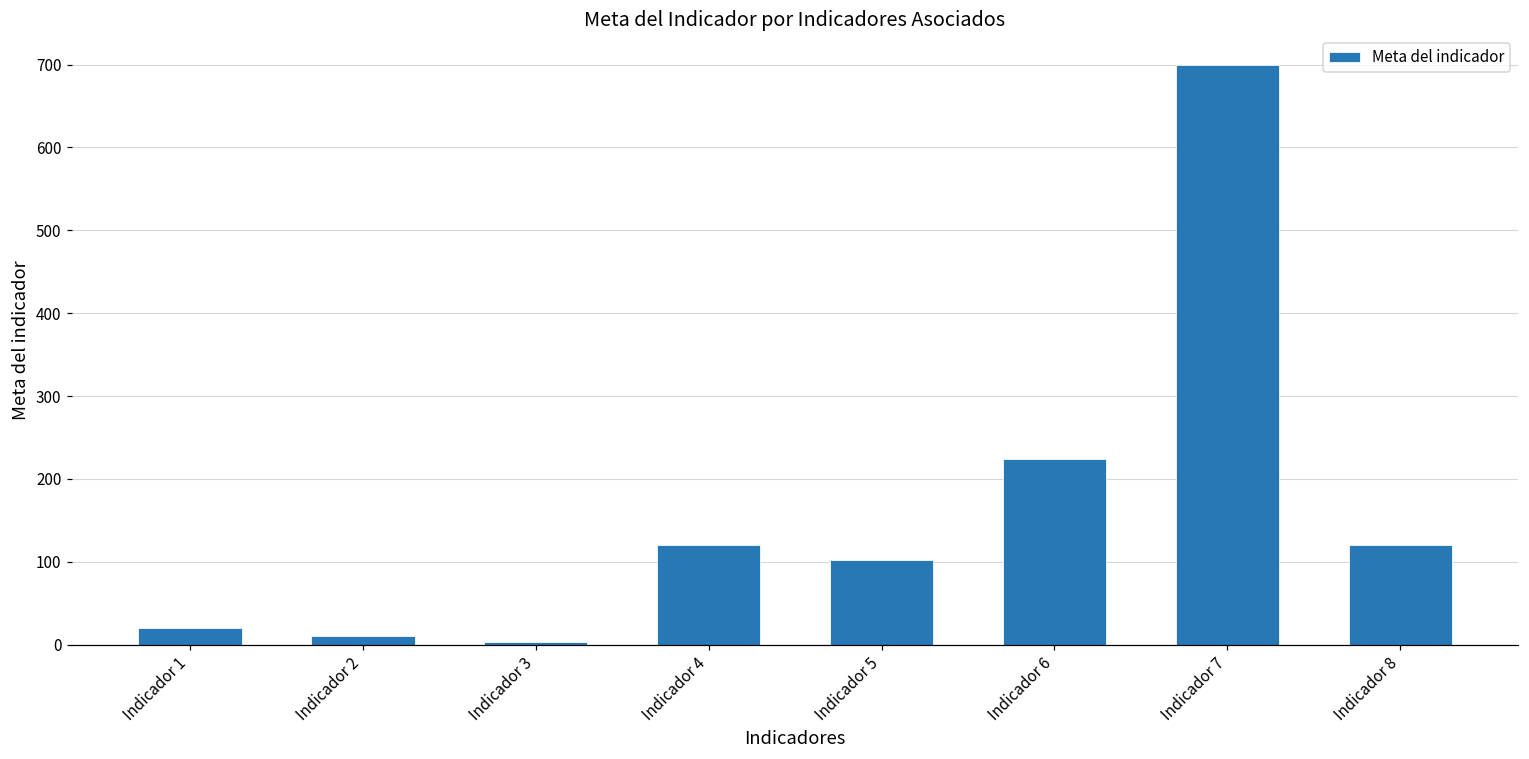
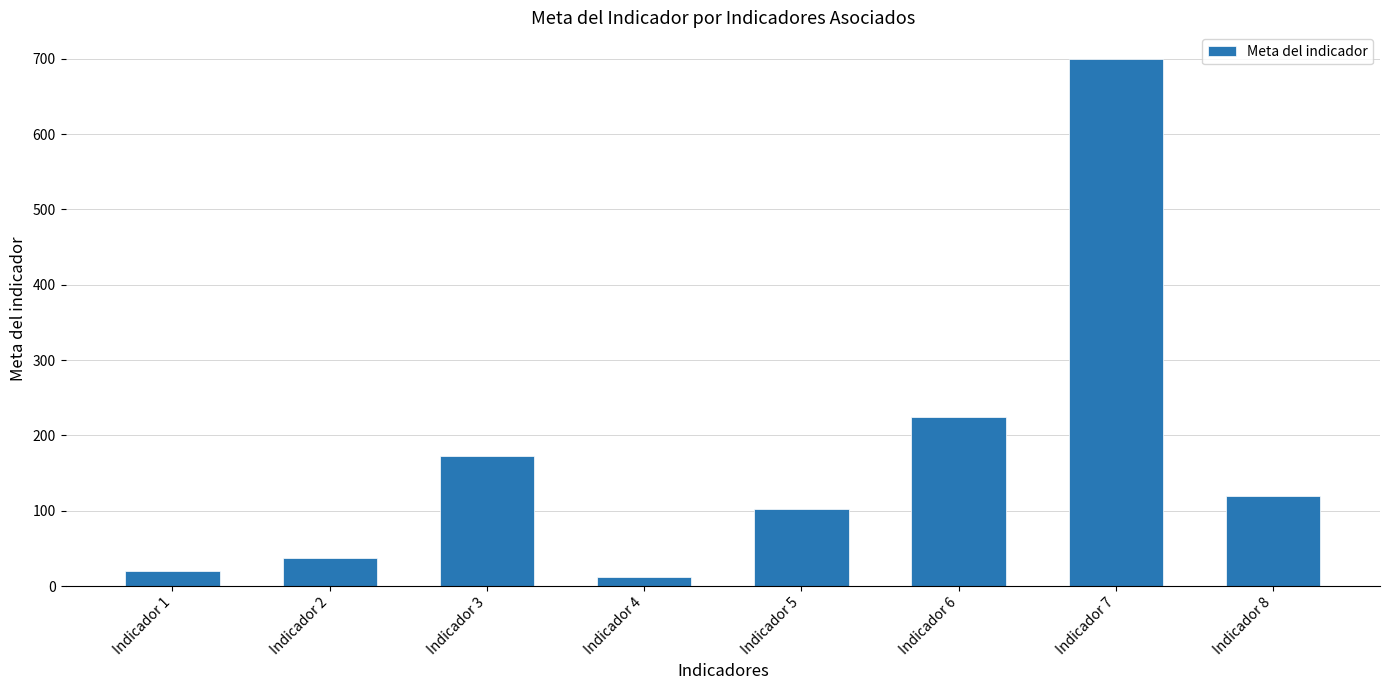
Indicador 2: 10 -> 40
Indicador 3: 0 -> 170
Indicador 4: 120 -> 10
